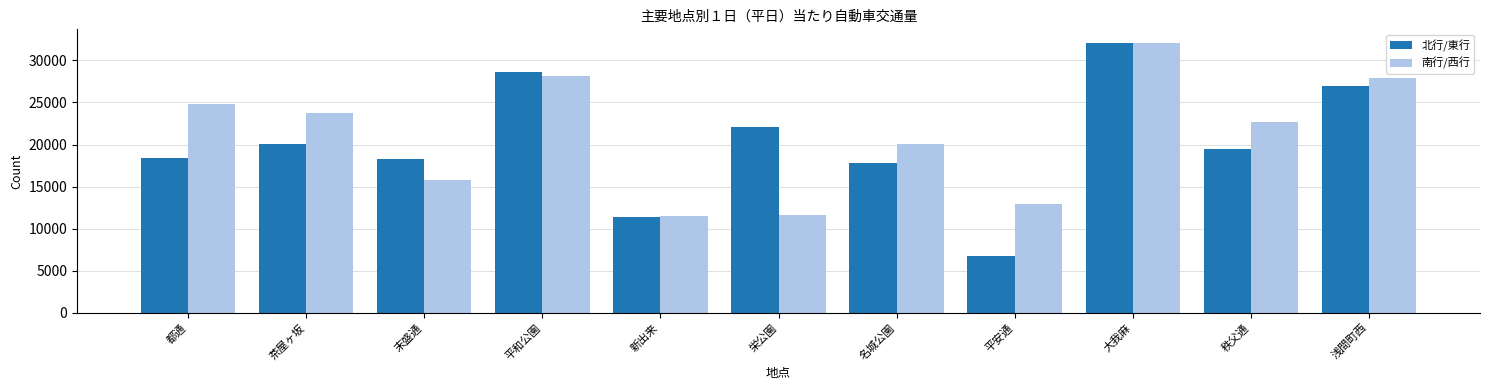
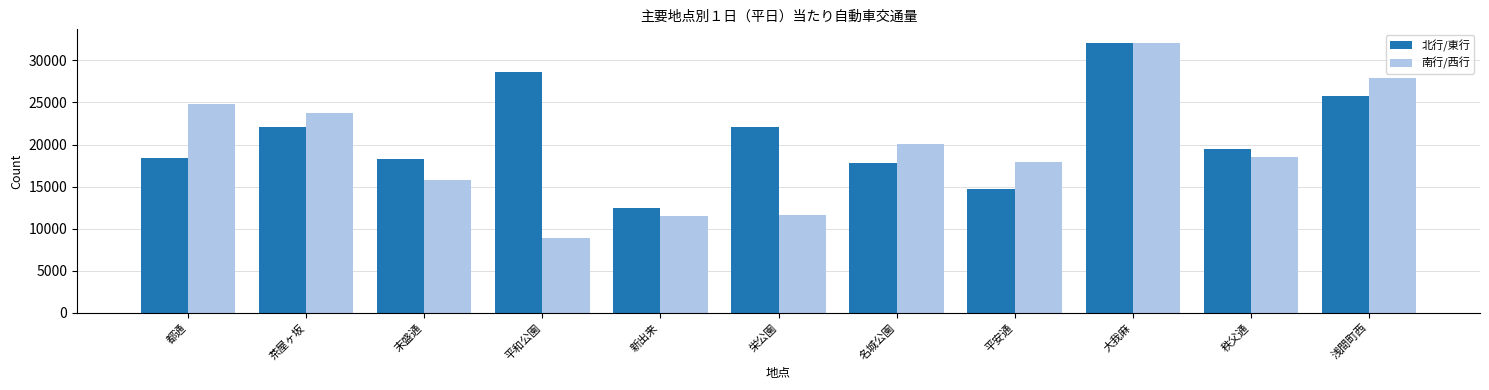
北行/東行, 茶屋ヶ坂: 20000 -> 22000
南行/西行, 平和公園: 28000 -> 9000
北行/東行, 新出来: 11000 -> 12000
北行/東行, 平安通: 7000 -> 15000
南行/西行, 平安通: 13000 -> 18000
南行/西行, 秩父通: 23000 -> 19000
北行/東行, 浅間町西: 27000 -> 26000
